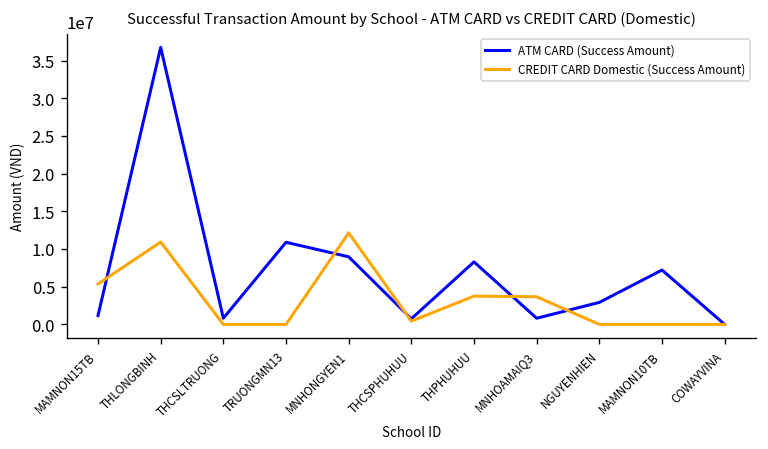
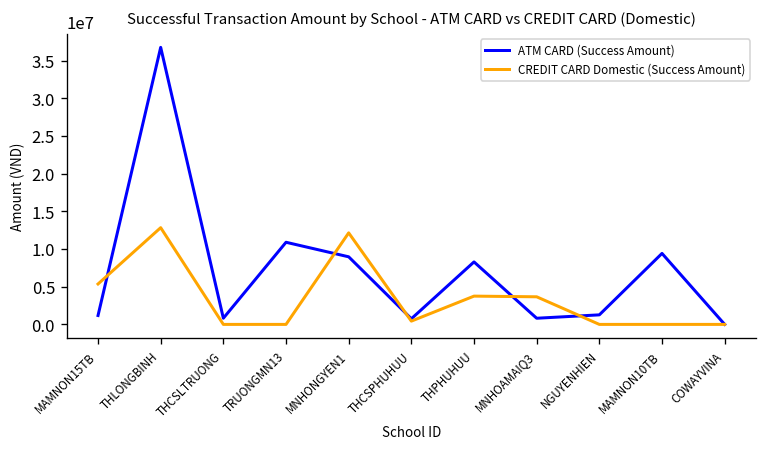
CREDIT CARD Domestic (Success Amount), THLONGBINH: 11000000 -> 13000000
ATM CARD (Success Amount), NGUYENHIEN: 3000000 -> 1000000
ATM CARD (Success Amount), MAMNON10TB: 7000000 -> 9000000
